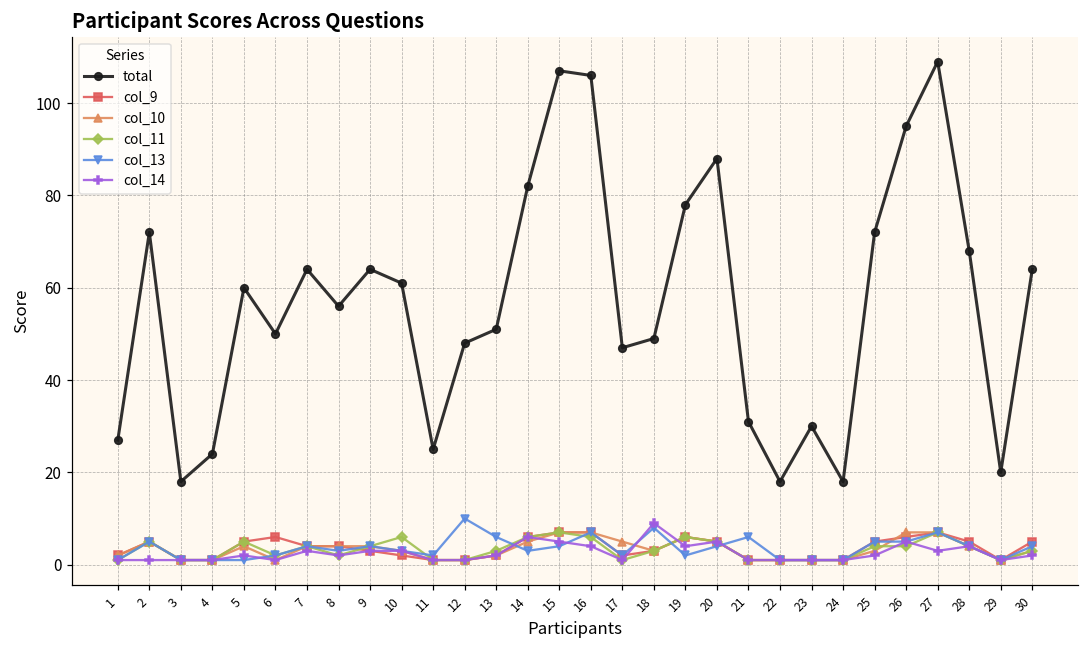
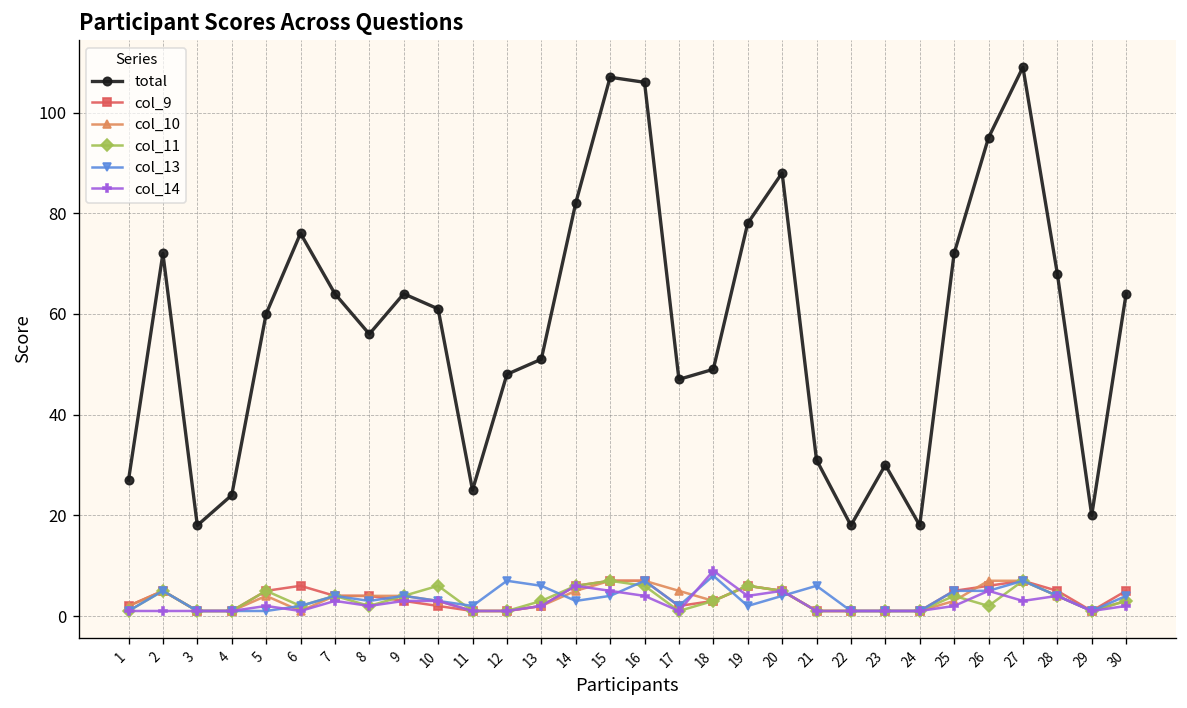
total, 6: 50 -> 76
col_13, 12: 10 -> 7
col_11, 26: 4 -> 2
